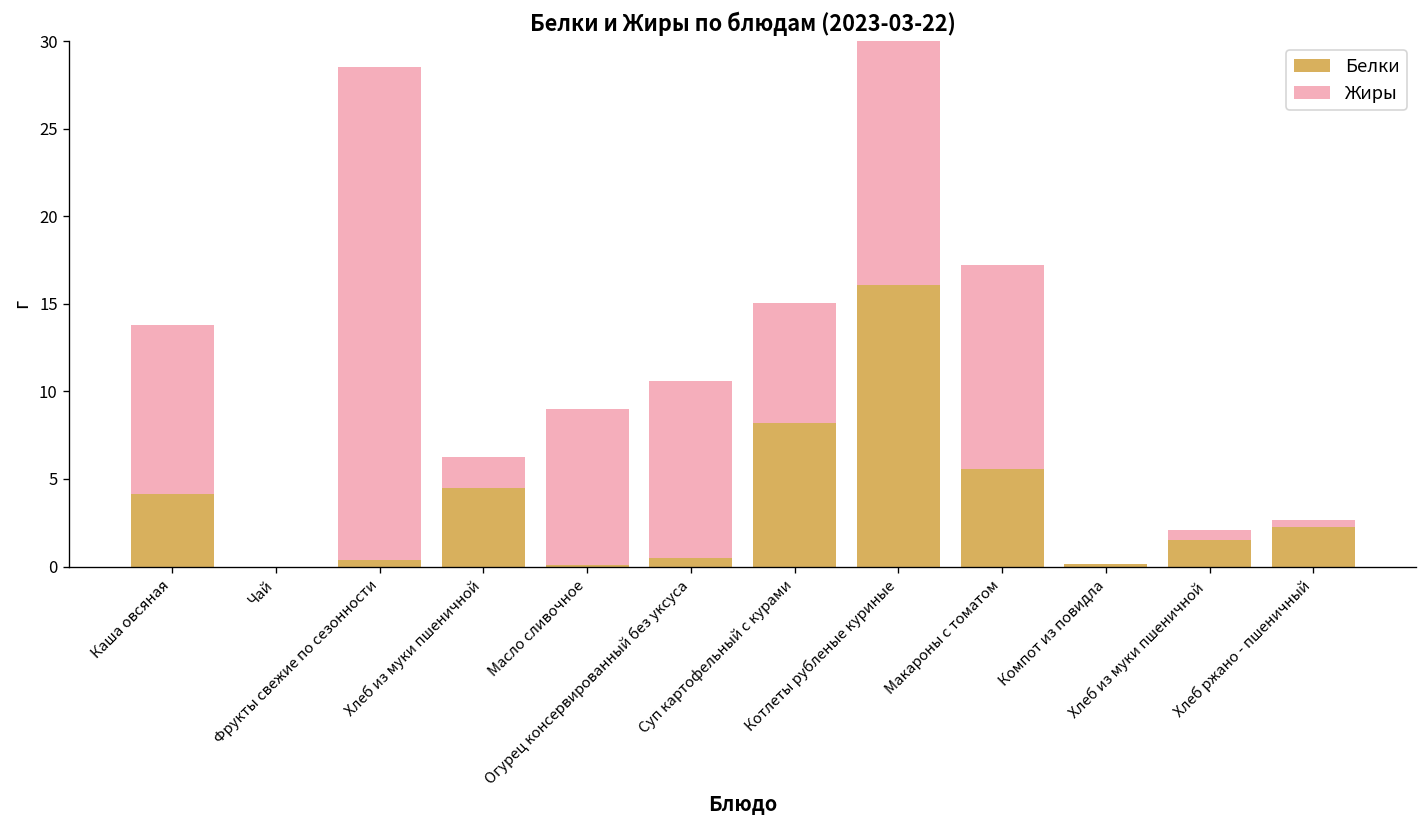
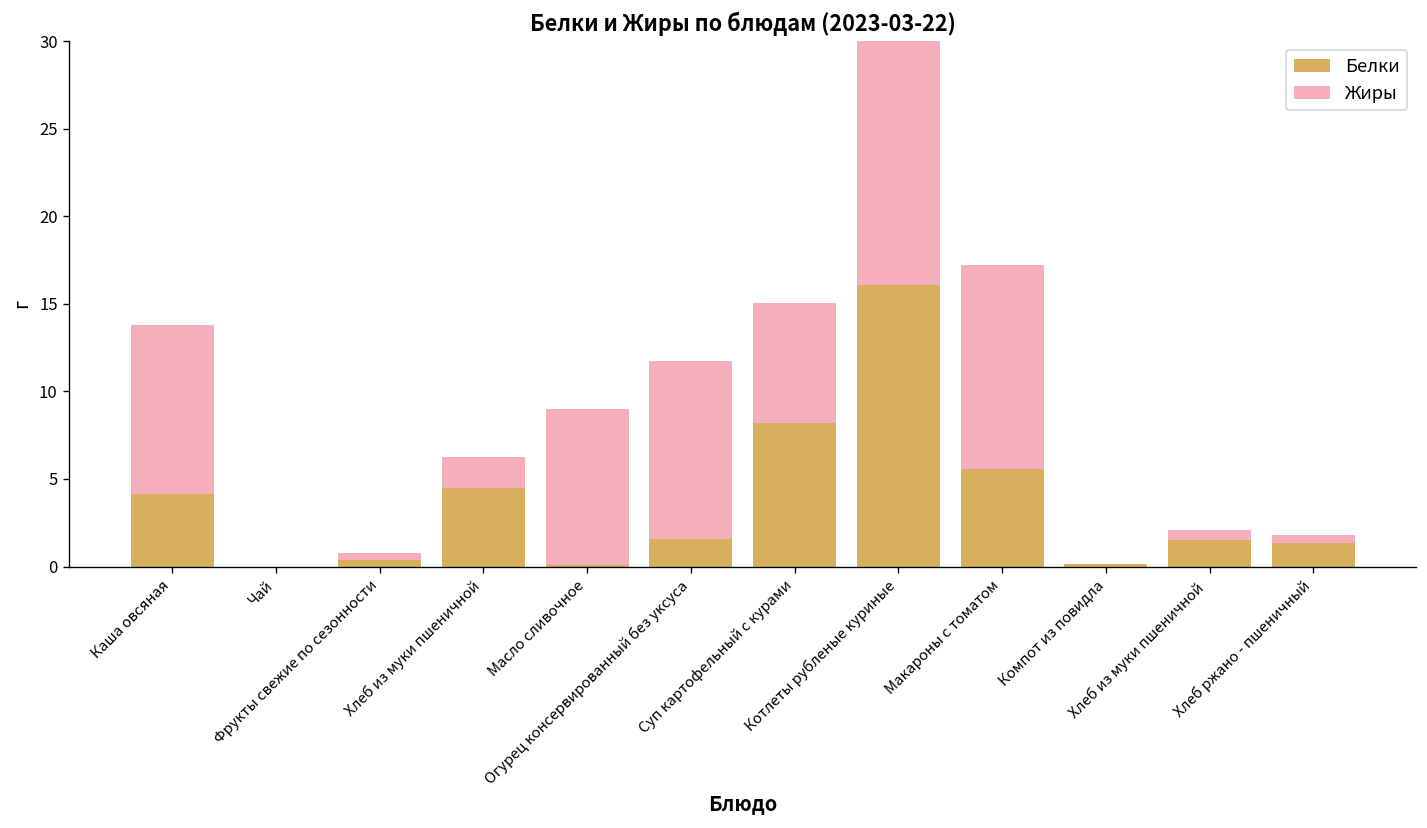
Жиры, Фрукты свежие по сезонности: 28.1 -> 0.4
Белки, Огурец консервированный без уксуса: 0.5 -> 1.6
Белки, Хлеб ржано - пшеничный: 2.2 -> 1.4
